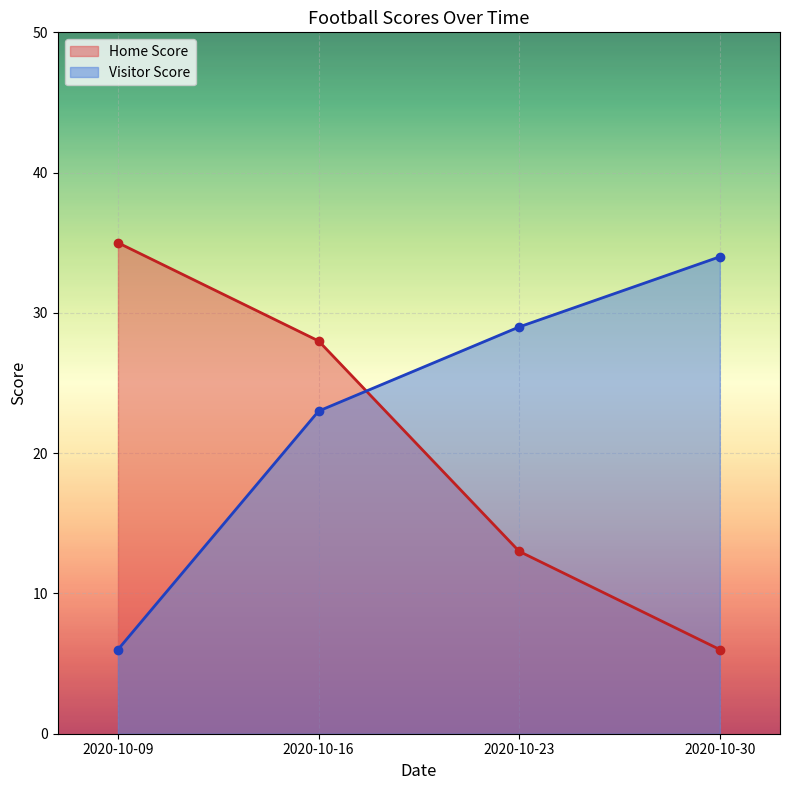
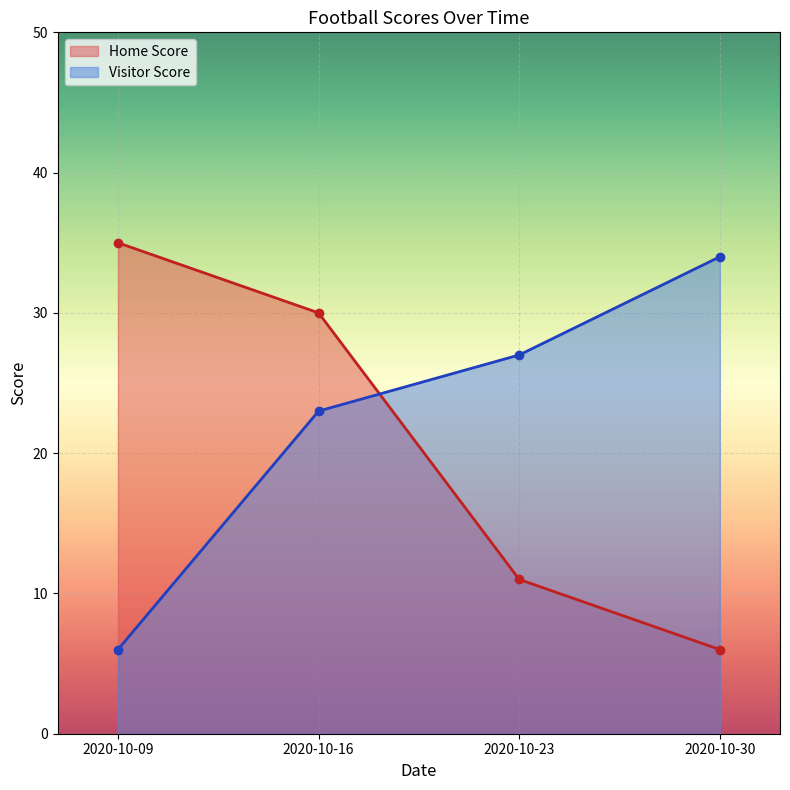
Home Score, 2020-10-16: 28 -> 30
Home Score, 2020-10-23: 13 -> 11
Visitor Score, 2020-10-23: 29 -> 27
